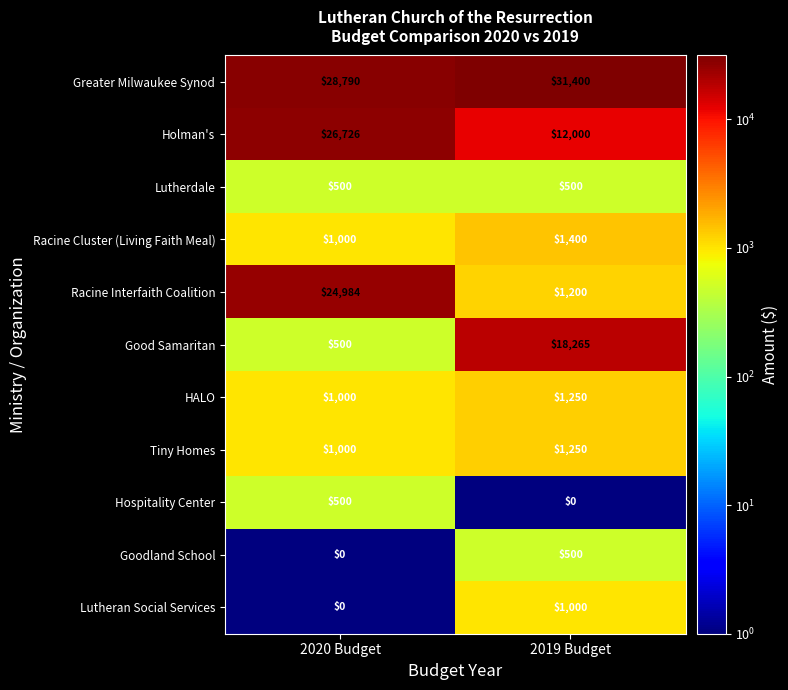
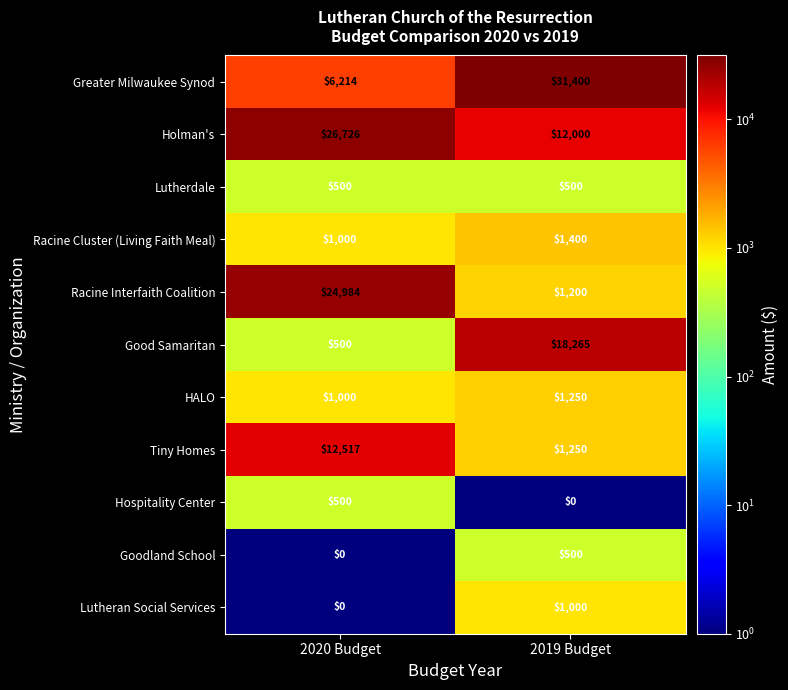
Greater Milwaukee Synod, 2020 Budget: $28,790 -> $6,214
Tiny Homes, 2020 Budget: $1,000 -> $12,517
